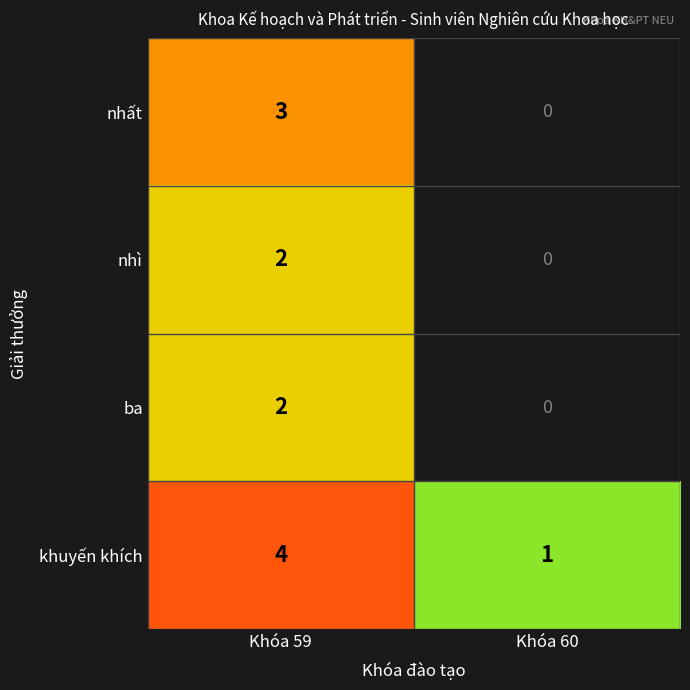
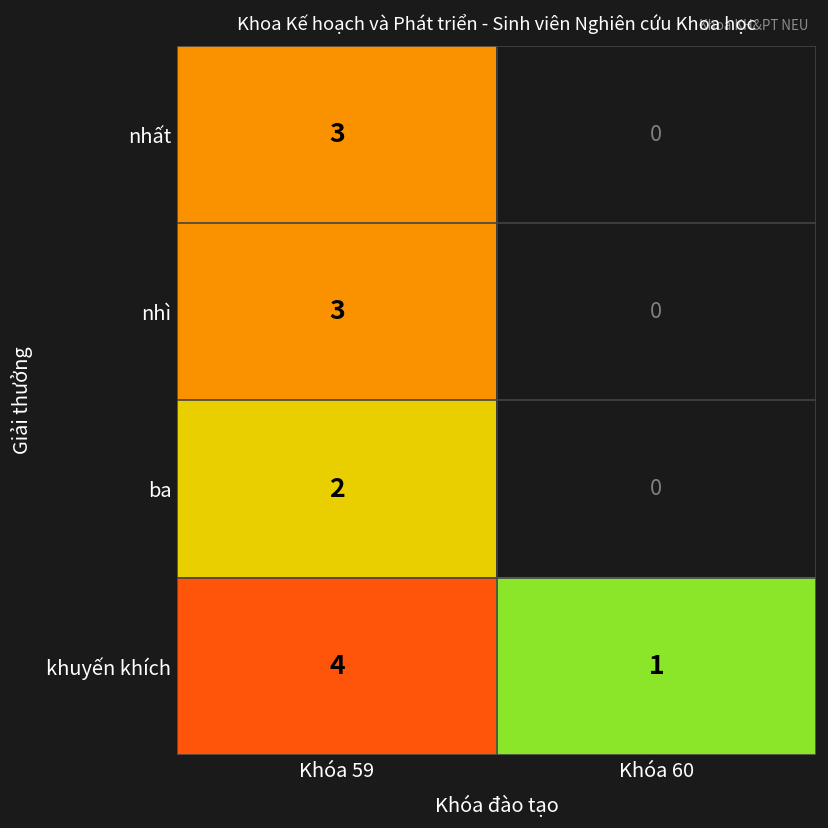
nhì, Khóa 59: 2 -> 3
